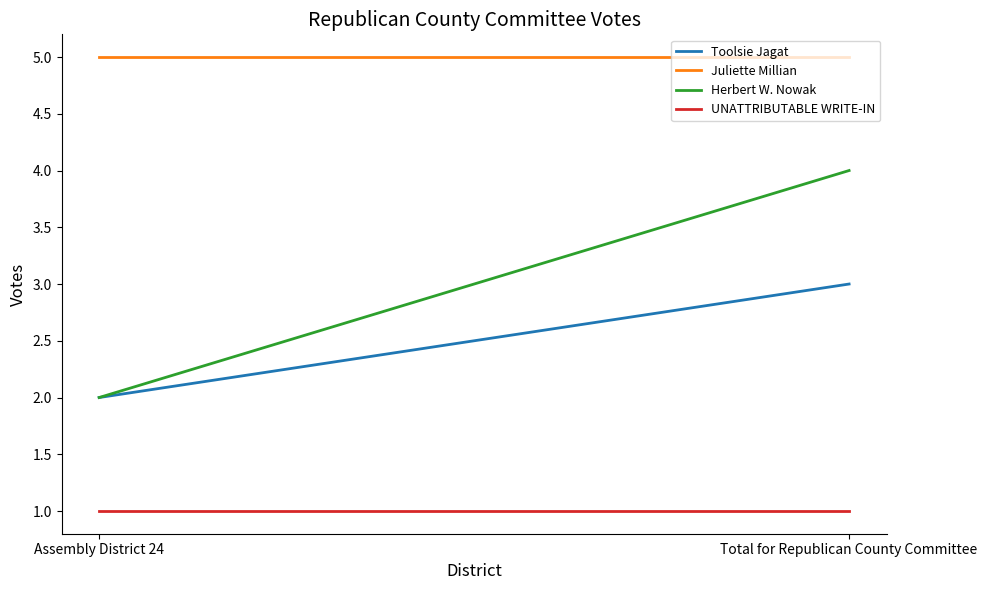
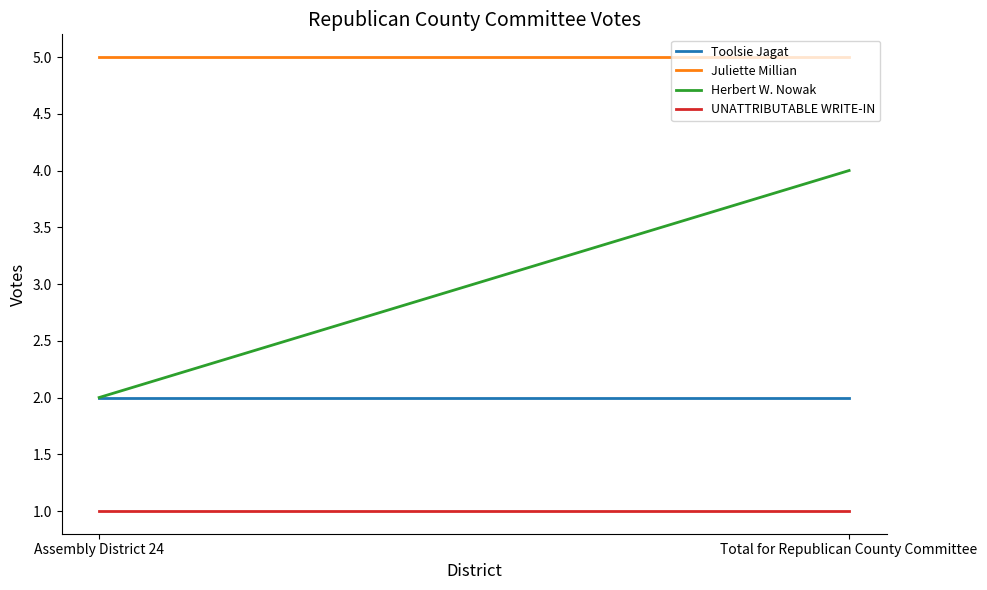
Toolsie Jagat, Total for Republican County Committee: 3 -> 2
